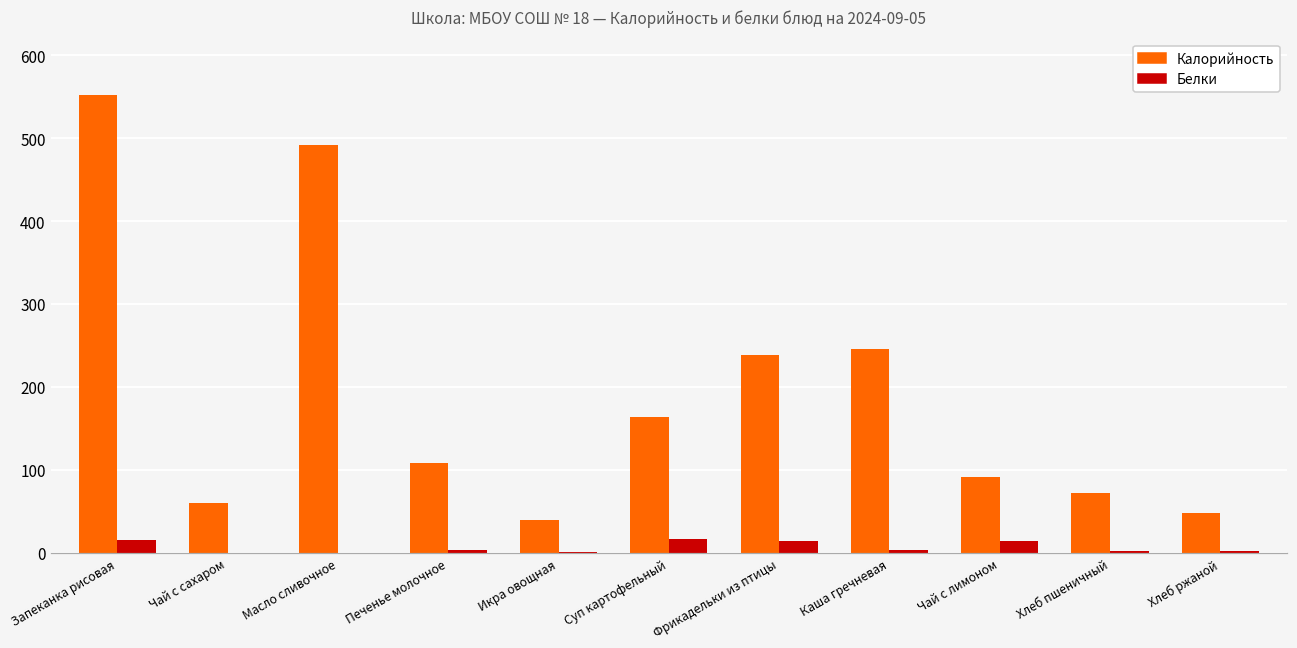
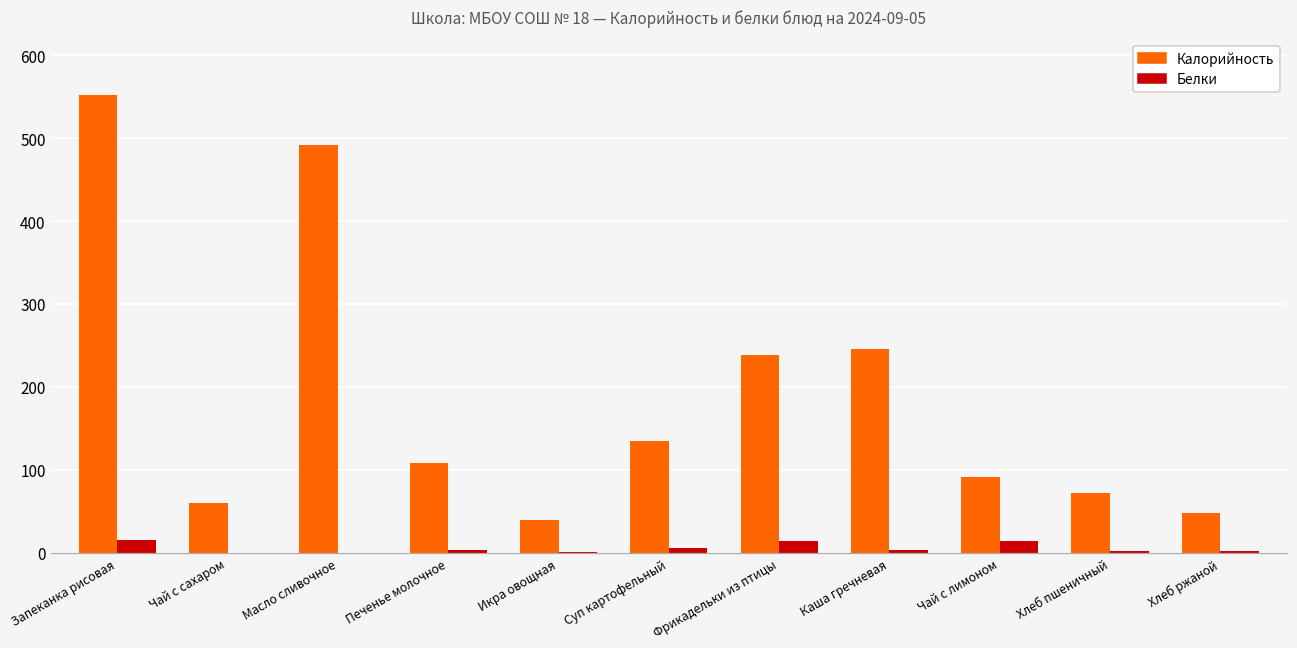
Калорийность, Суп картофельный: 160 -> 140
Белки, Суп картофельный: 20 -> 10
